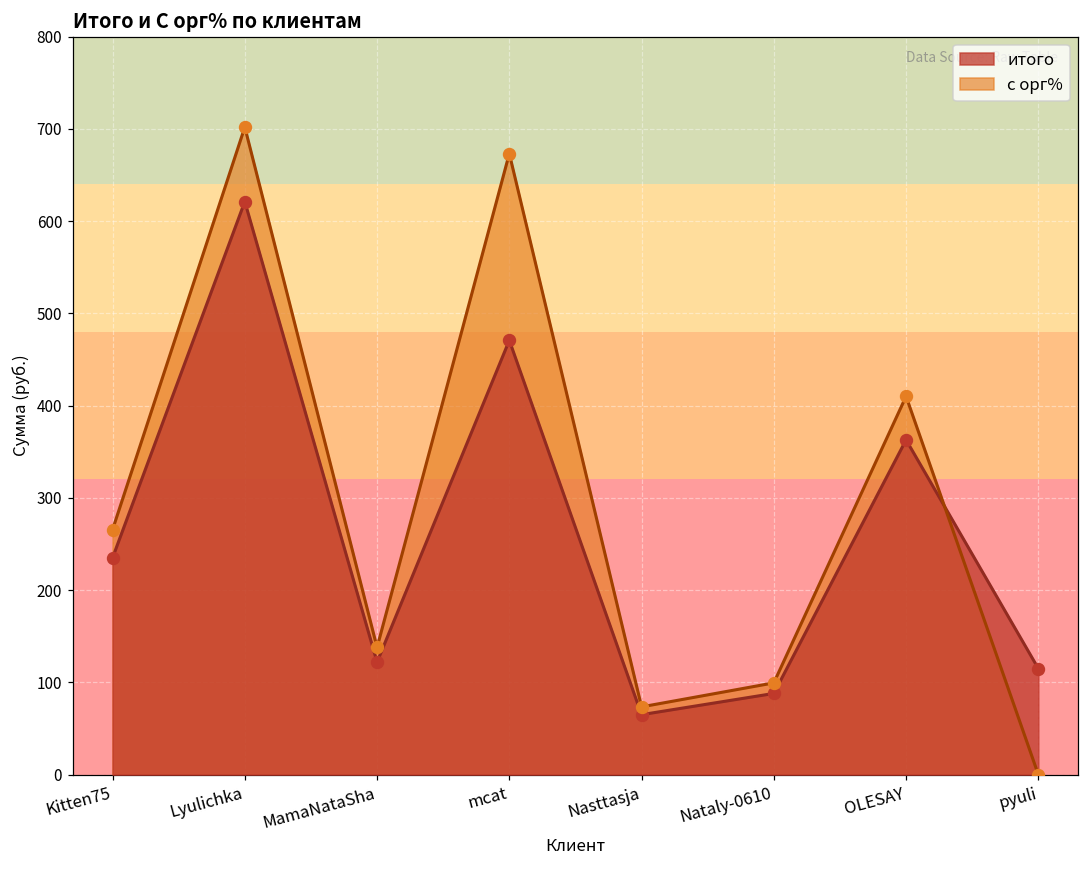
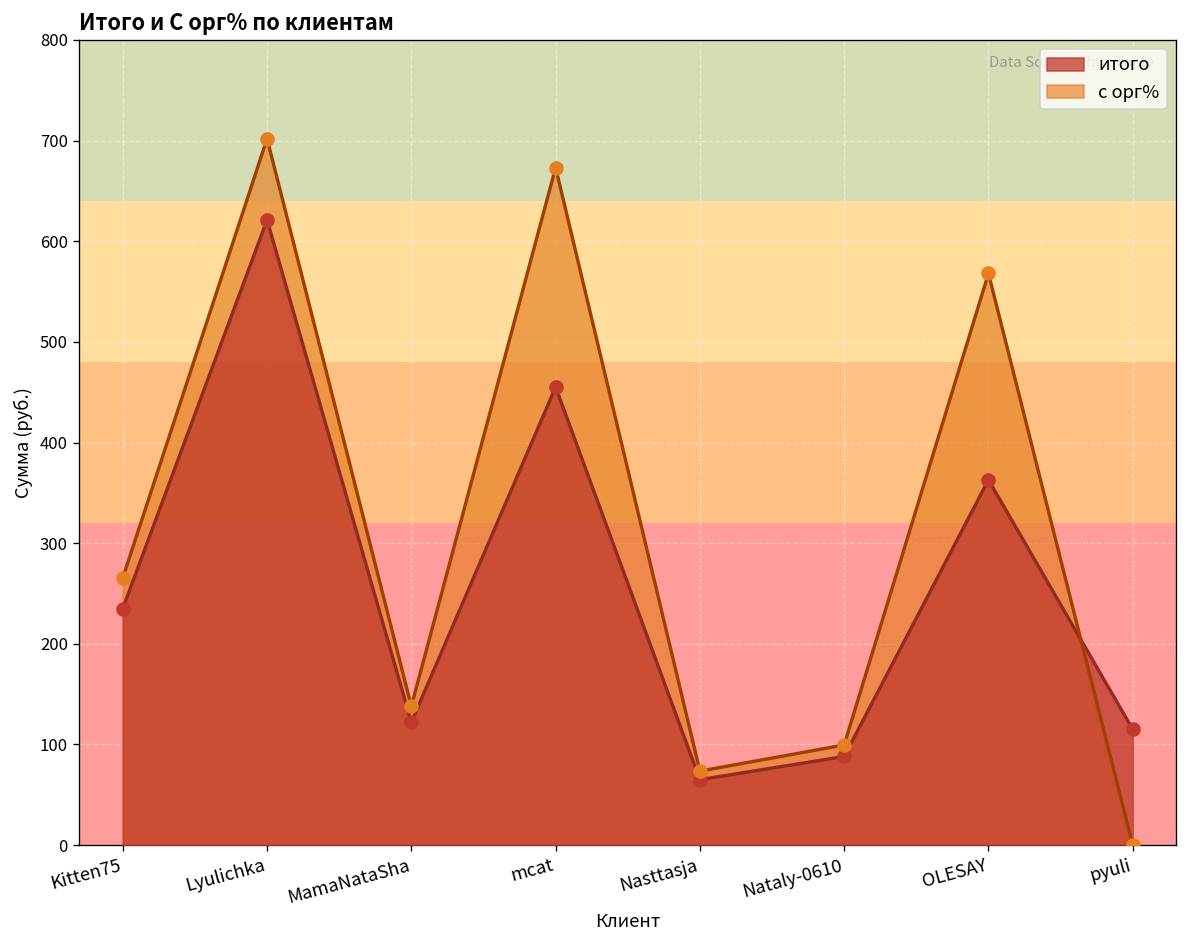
итого, mcat: 470 -> 460
с орг%, OLESAY: 410 -> 570
